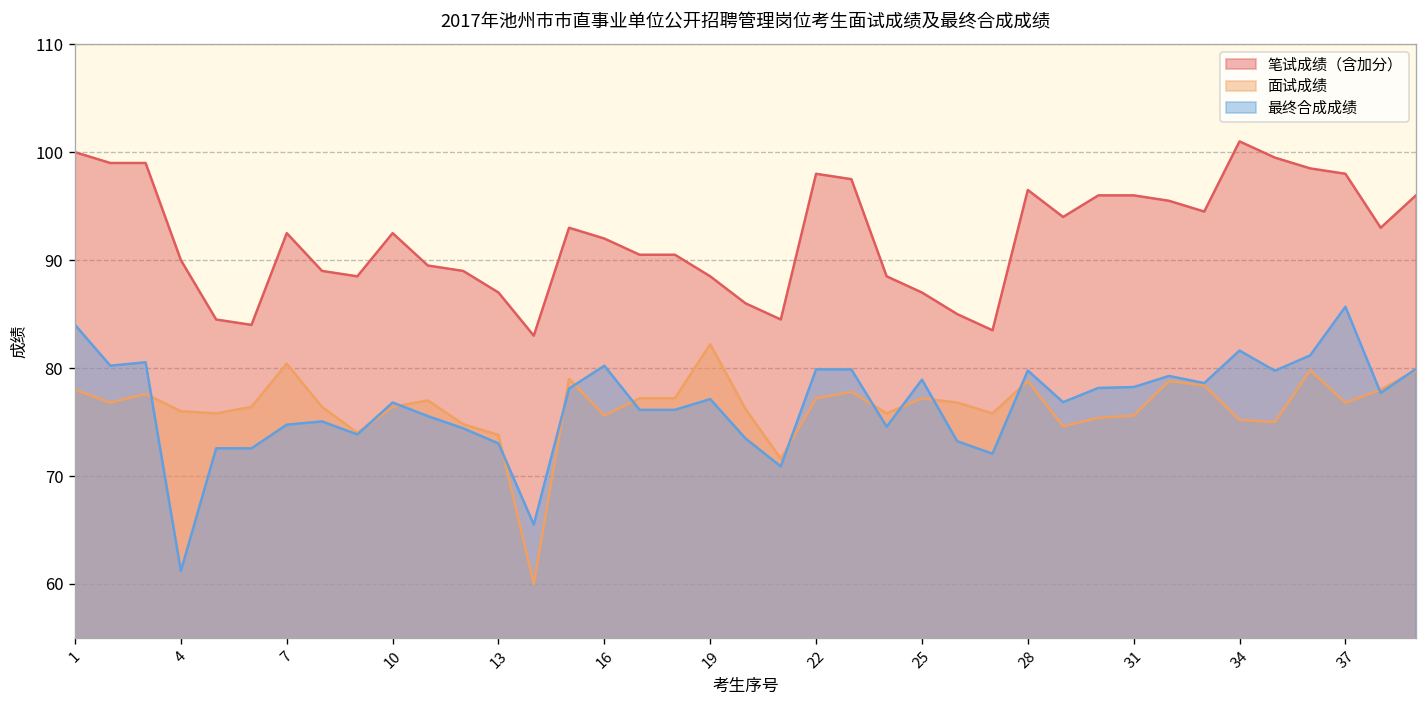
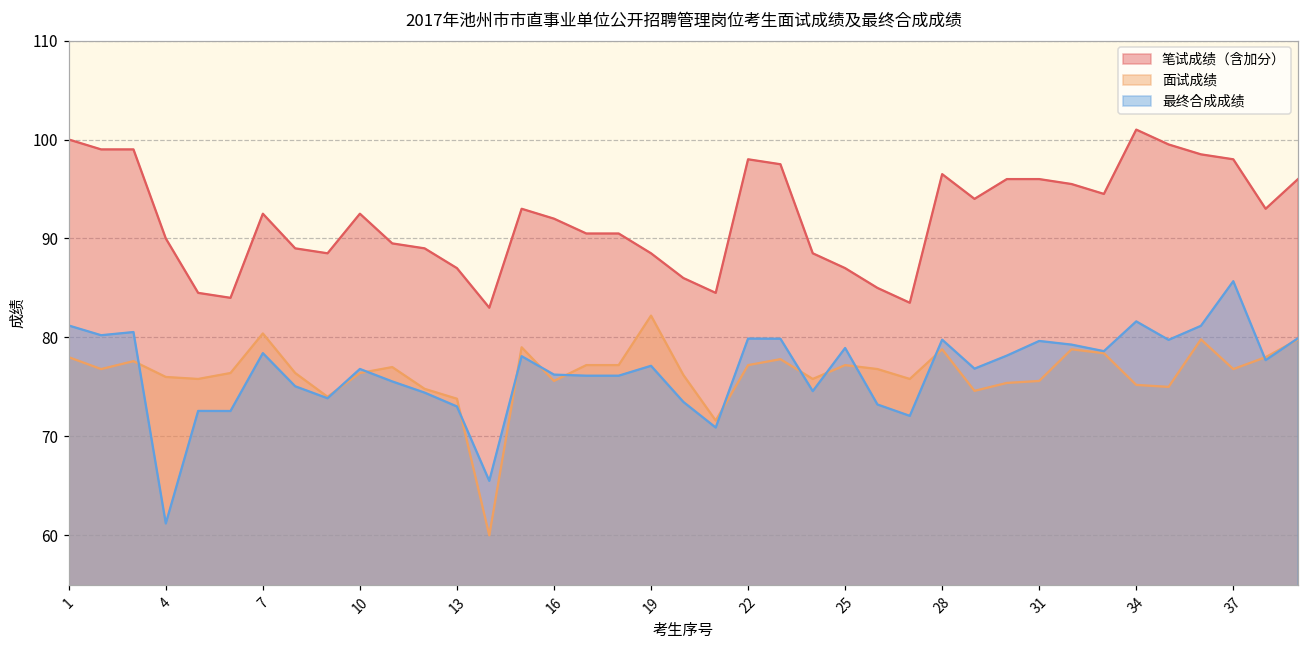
最终合成成绩, 1: 84 -> 81
最终合成成绩, 7: 75 -> 78
最终合成成绩, 16: 80 -> 76
最终合成成绩, 31: 78 -> 80
